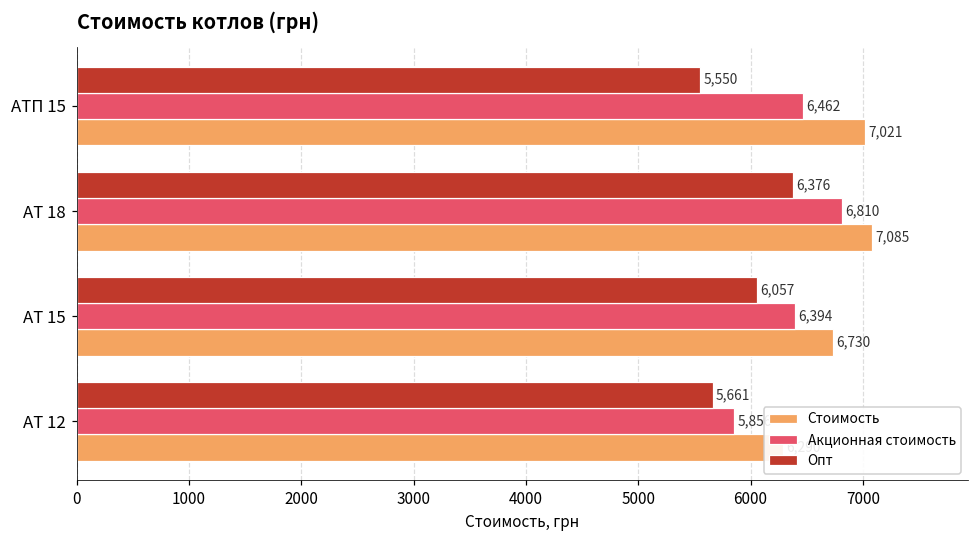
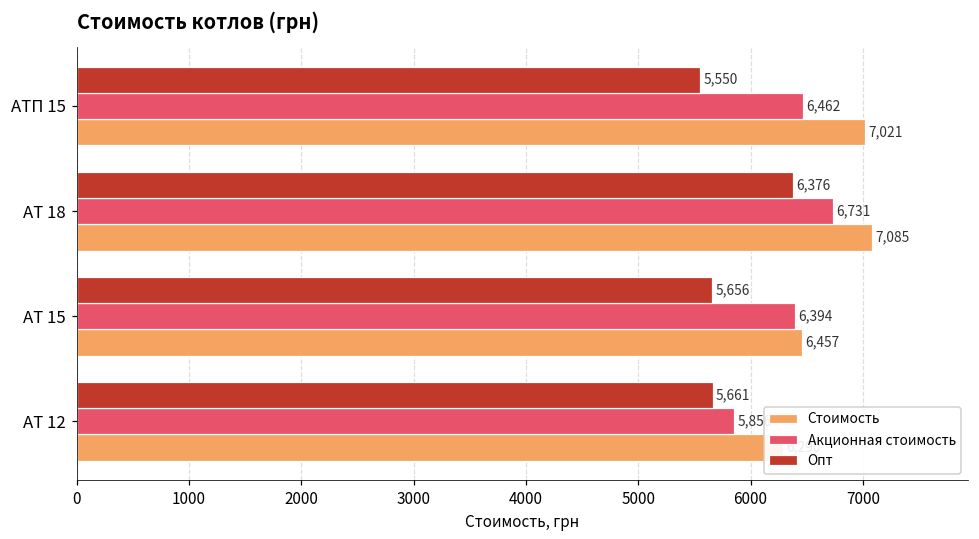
Акционная стоимость, АТ 18: 6,810 -> 6,731
Опт, АТ 15: 6,057 -> 5,656
Стоимость, АТ 15: 6,730 -> 6,457
